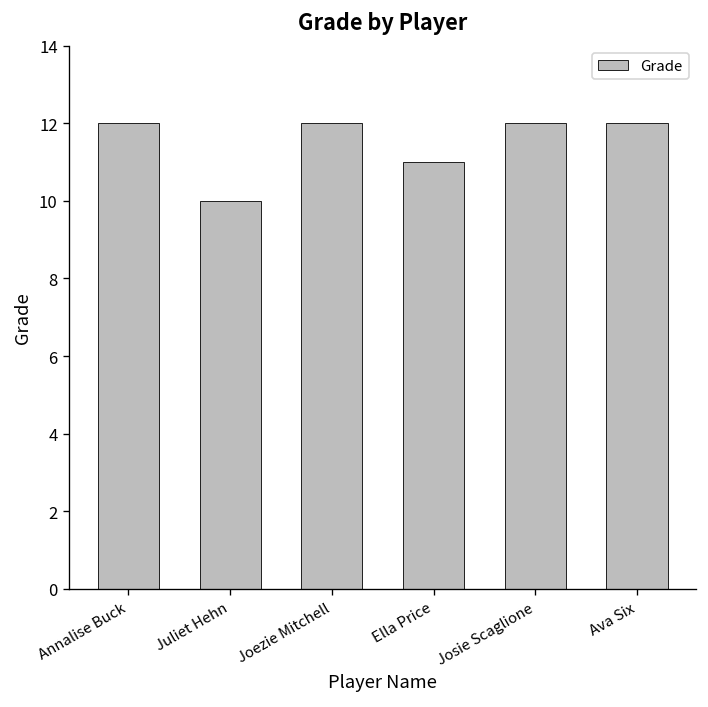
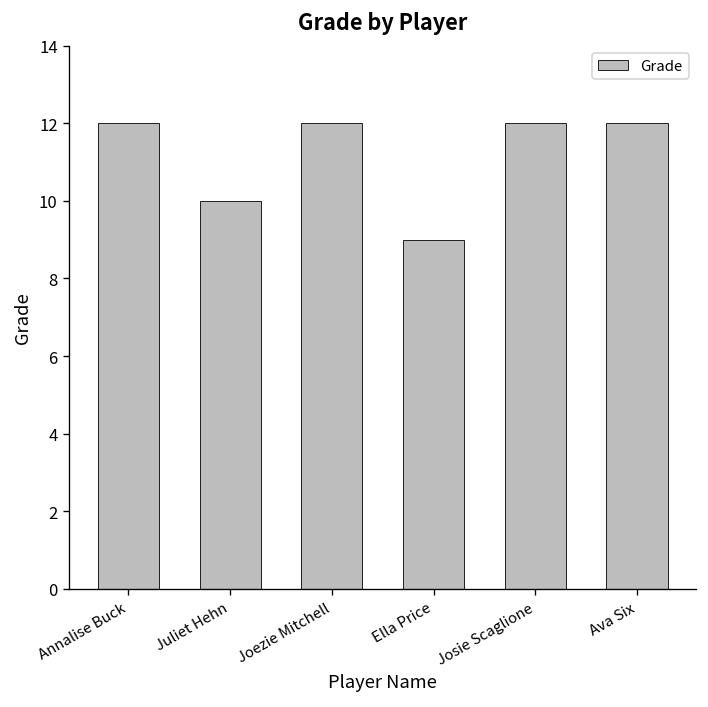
Ella Price: 11 -> 9
